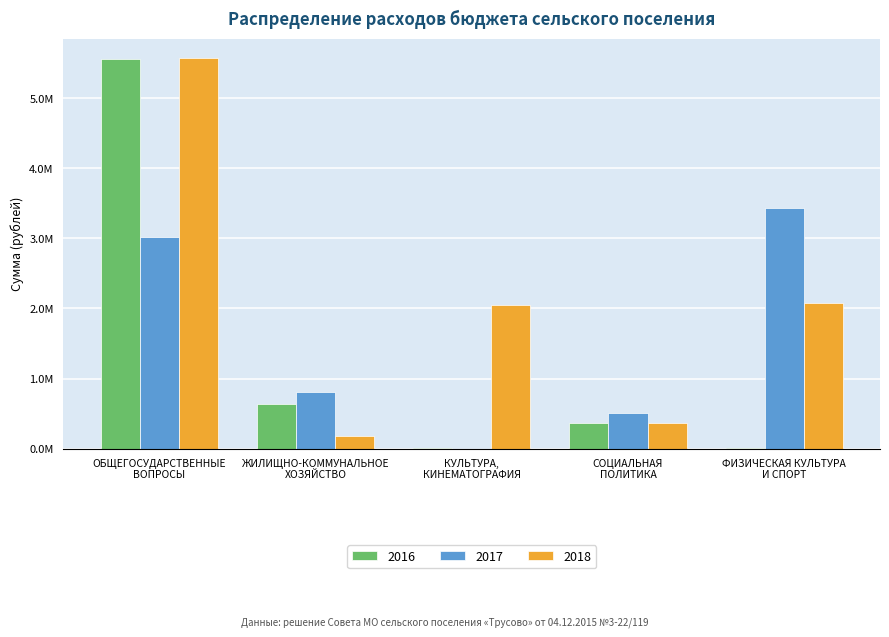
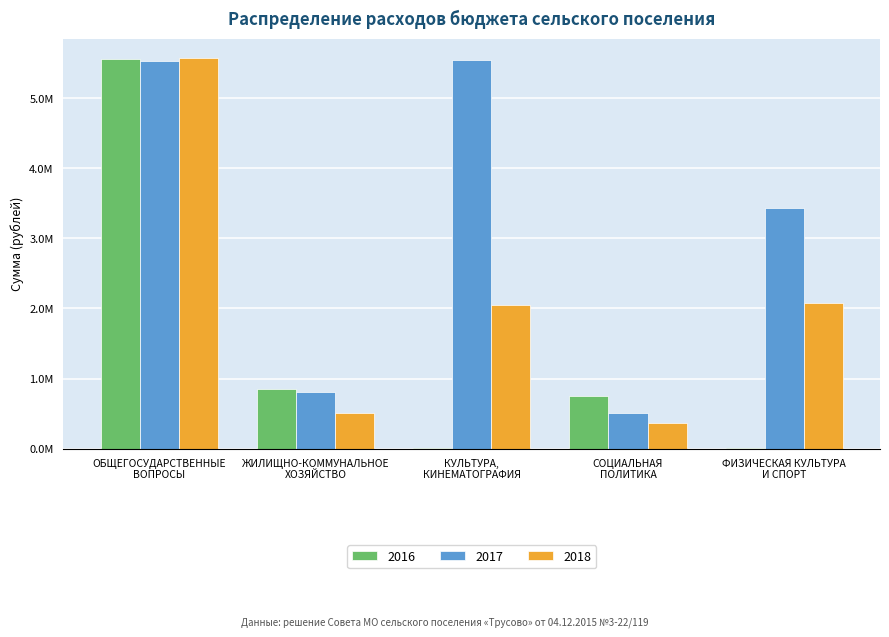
2017, ОБЩЕГОСУДАРСТВЕННЫЕ ВОПРОСЫ: 3.0М -> 5.5М
2016, ЖИЛИЩНО-КОММУНАЛЬНОЕ ХОЗЯЙСТВО: 0.6М -> 0.9М
2018, ЖИЛИЩНО-КОММУНАЛЬНОЕ ХОЗЯЙСТВО: 0.2М -> 0.5М
2017, КУЛЬТУРА, КИНЕМАТОГРАФИЯ: 0.0М -> 5.5М
2016, СОЦИАЛЬНАЯ ПОЛИТИКА: 0.4М -> 0.7М
